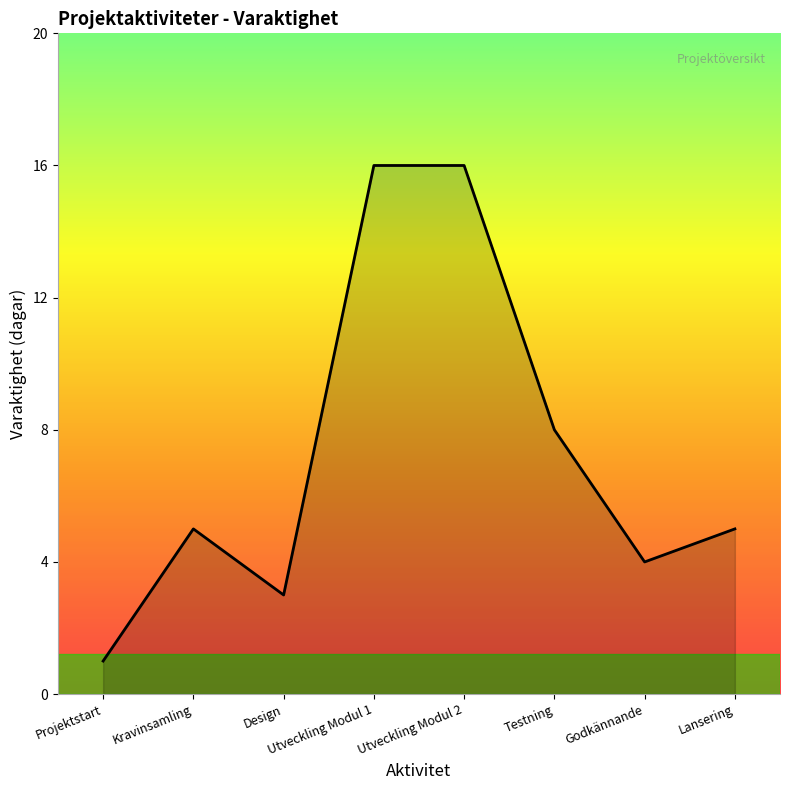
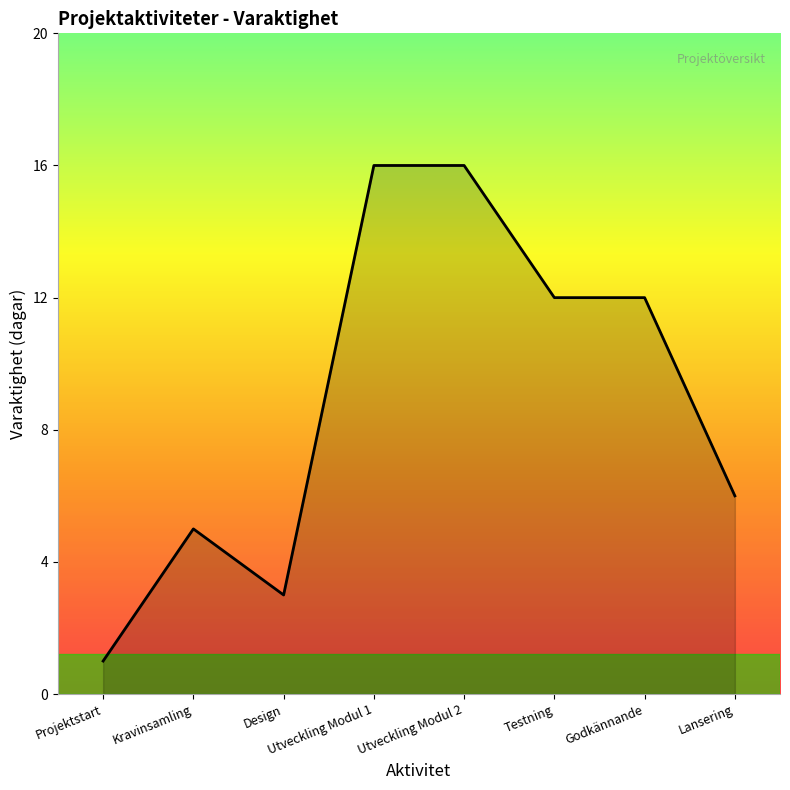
Testning: 8 -> 12
Godkännande: 4 -> 12
Lansering: 5 -> 6
